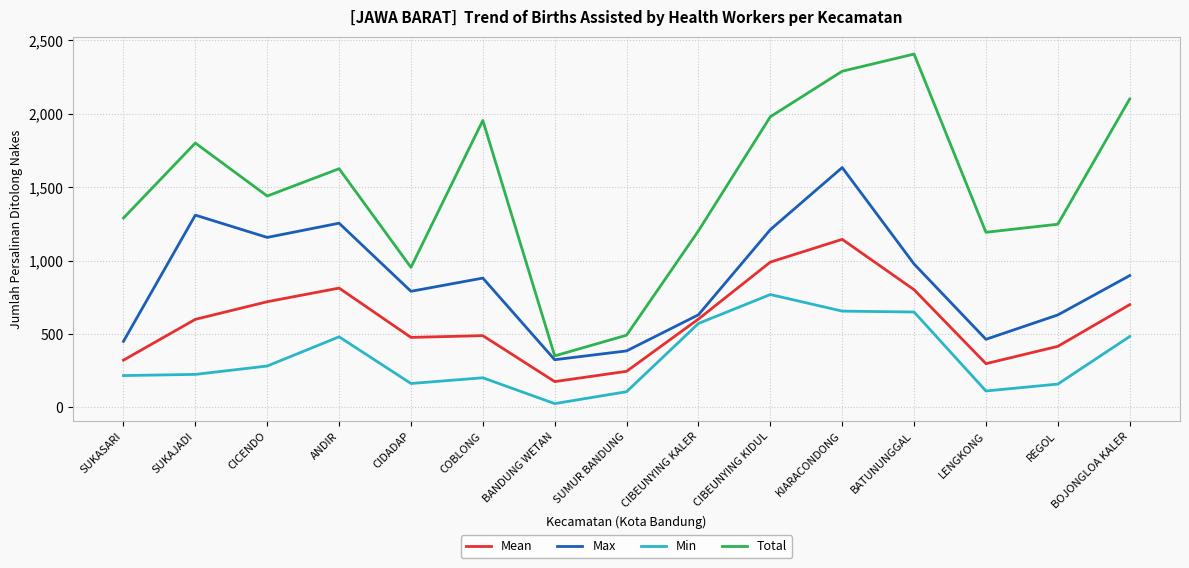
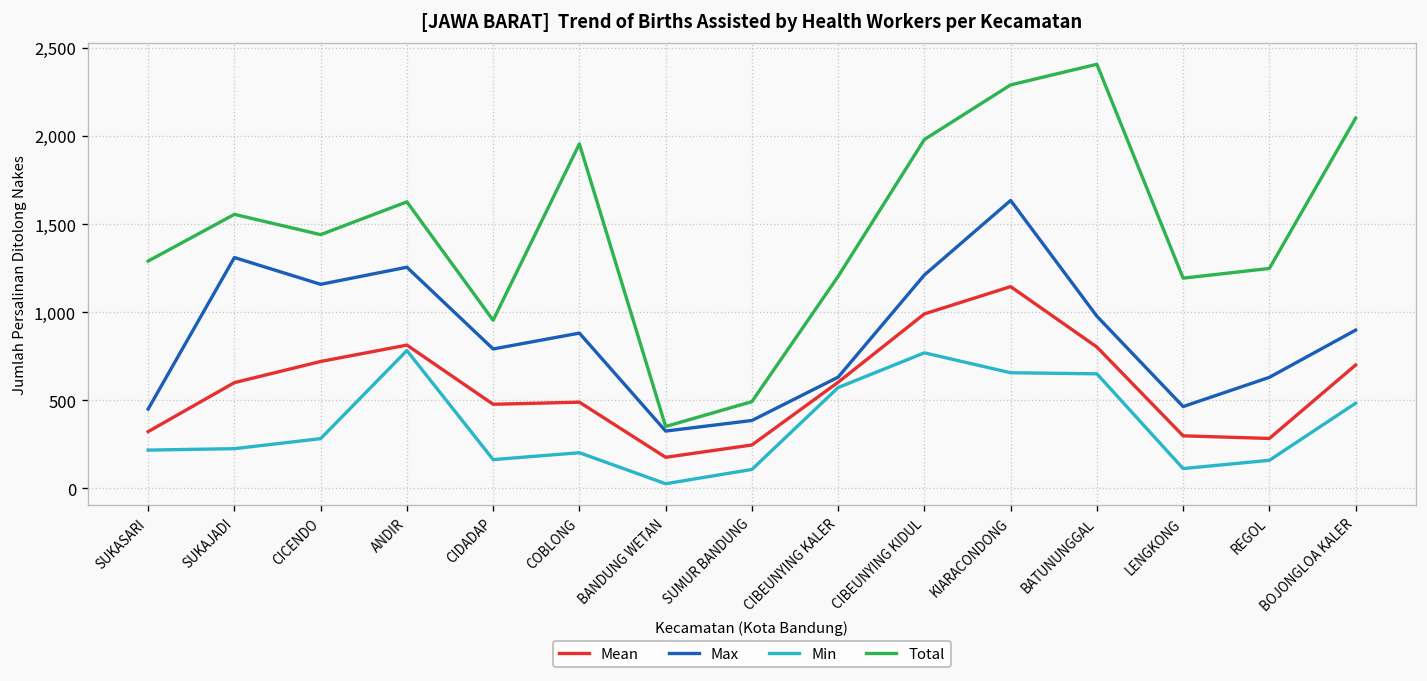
Total, SUKAJADI: 1,800 -> 1,560
Min, ANDIR: 480 -> 780
Mean, REGOL: 420 -> 280
